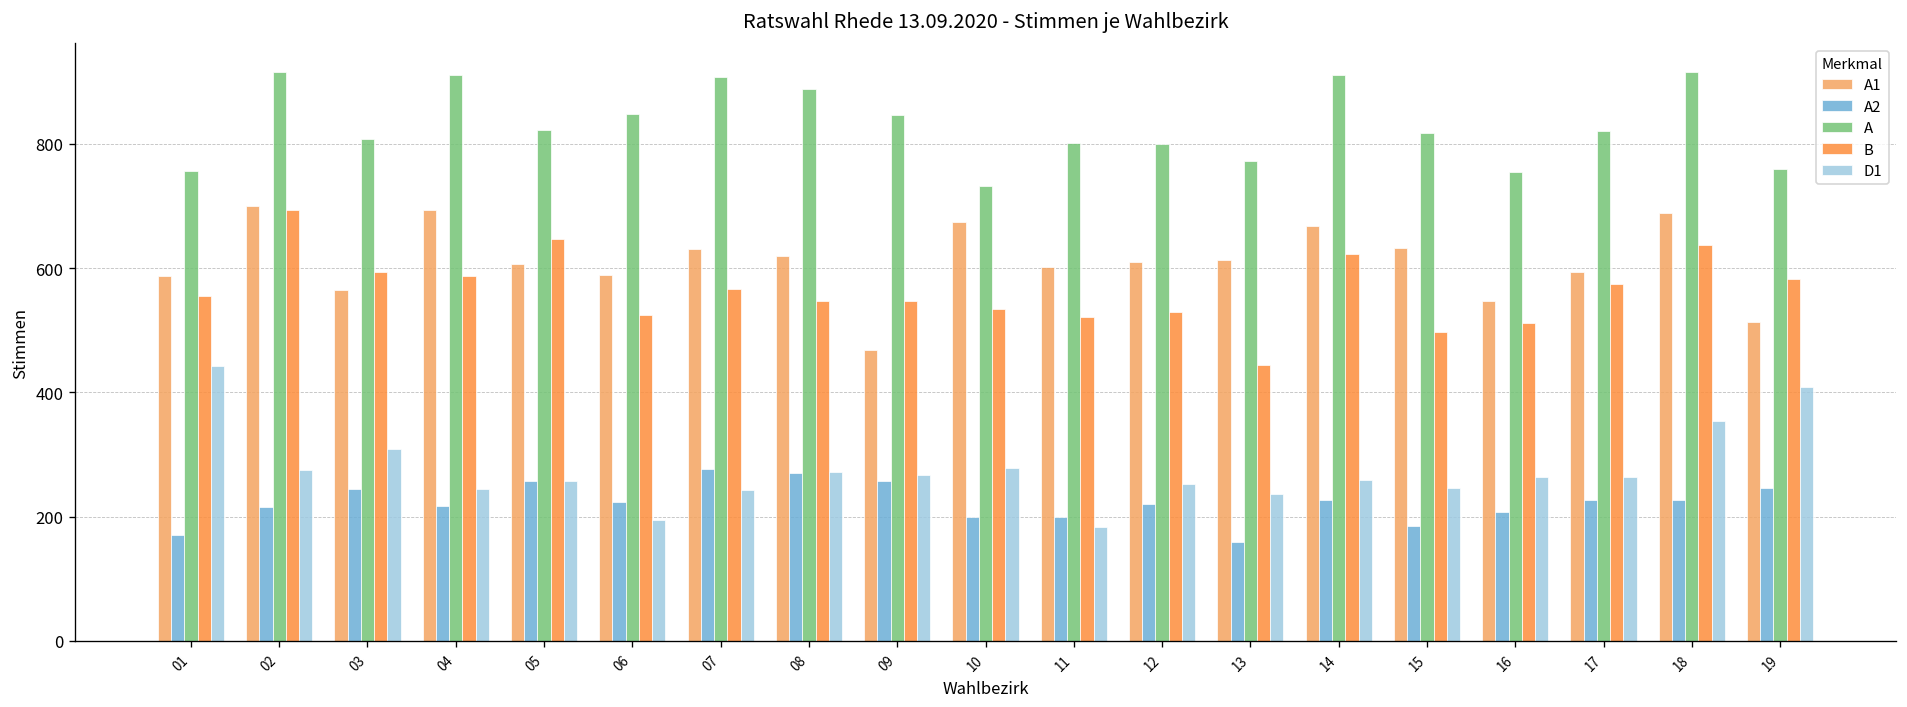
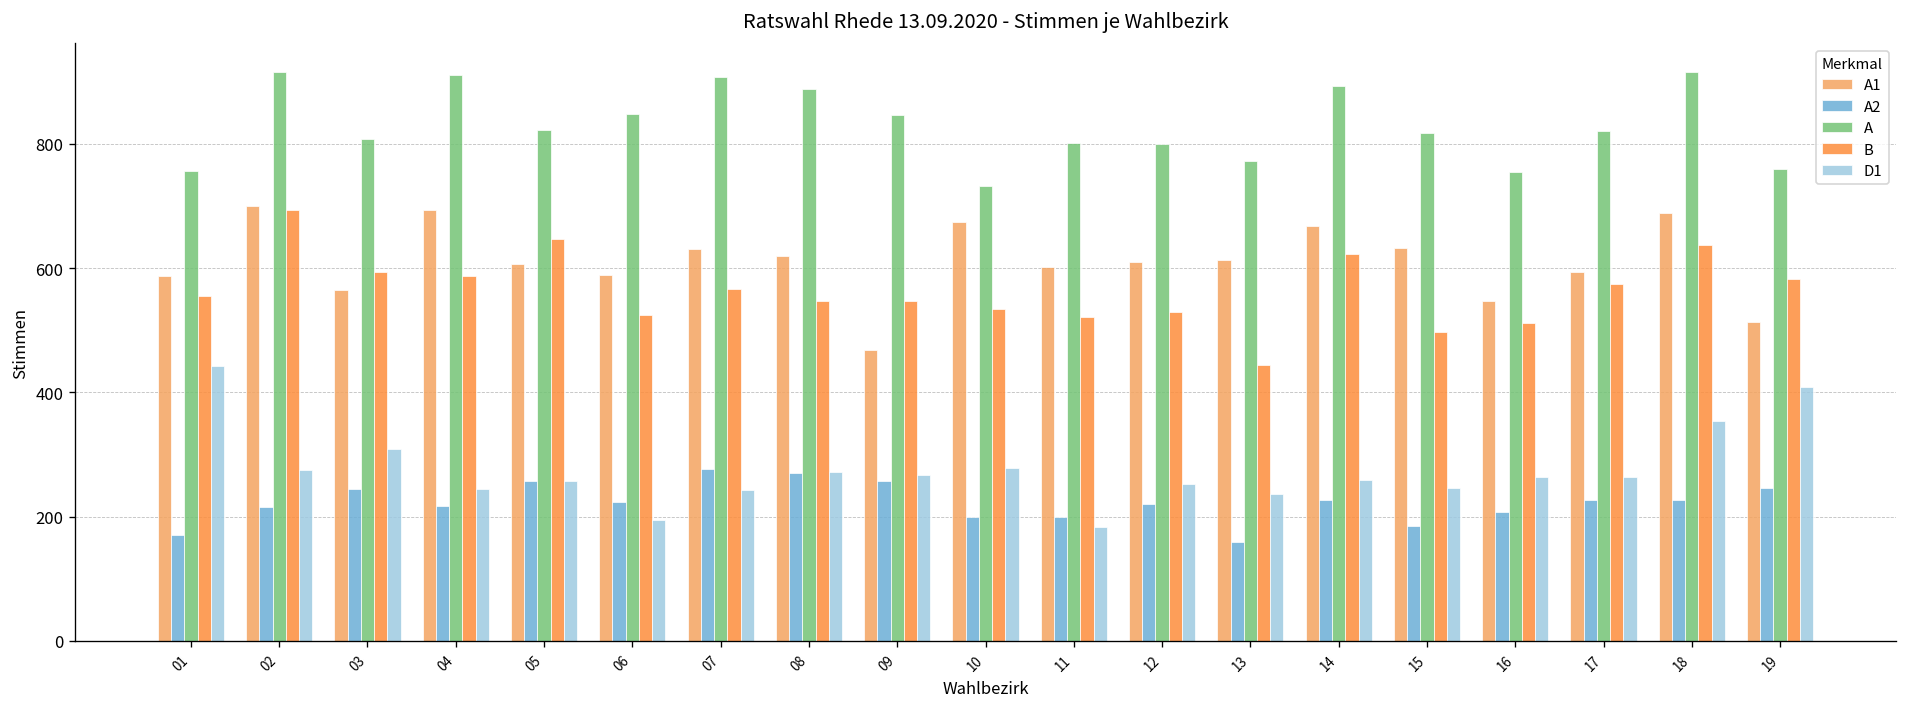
A, 14: 910 -> 890
